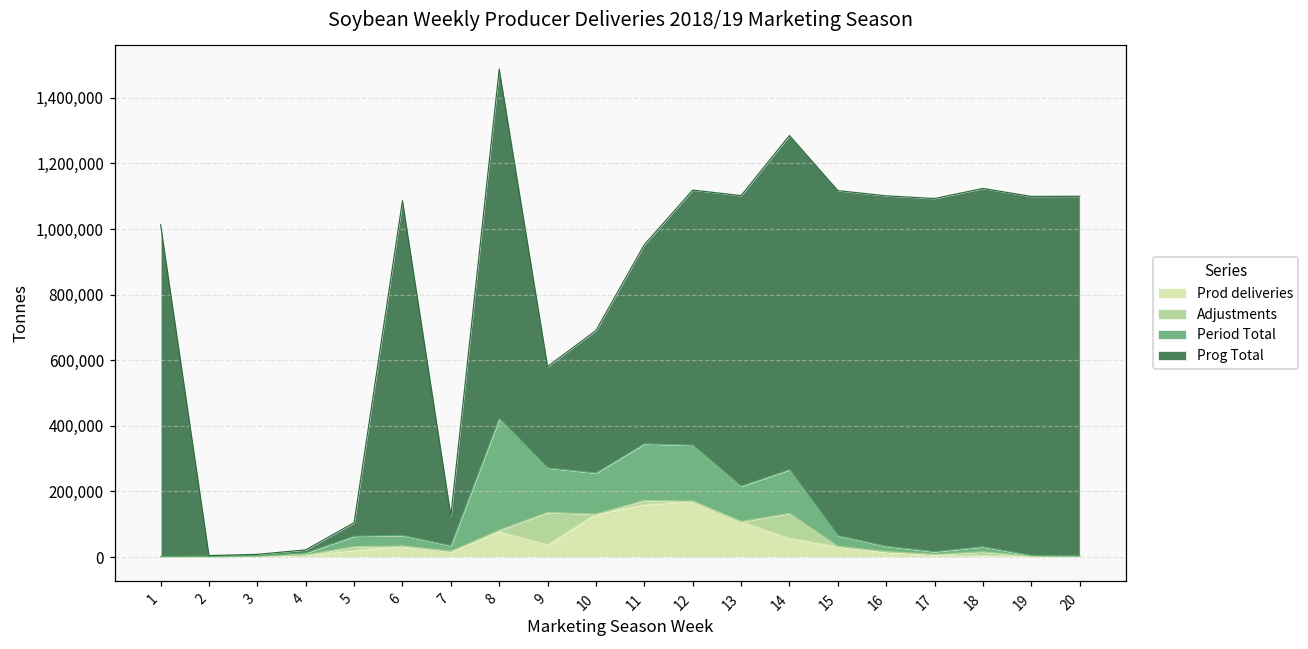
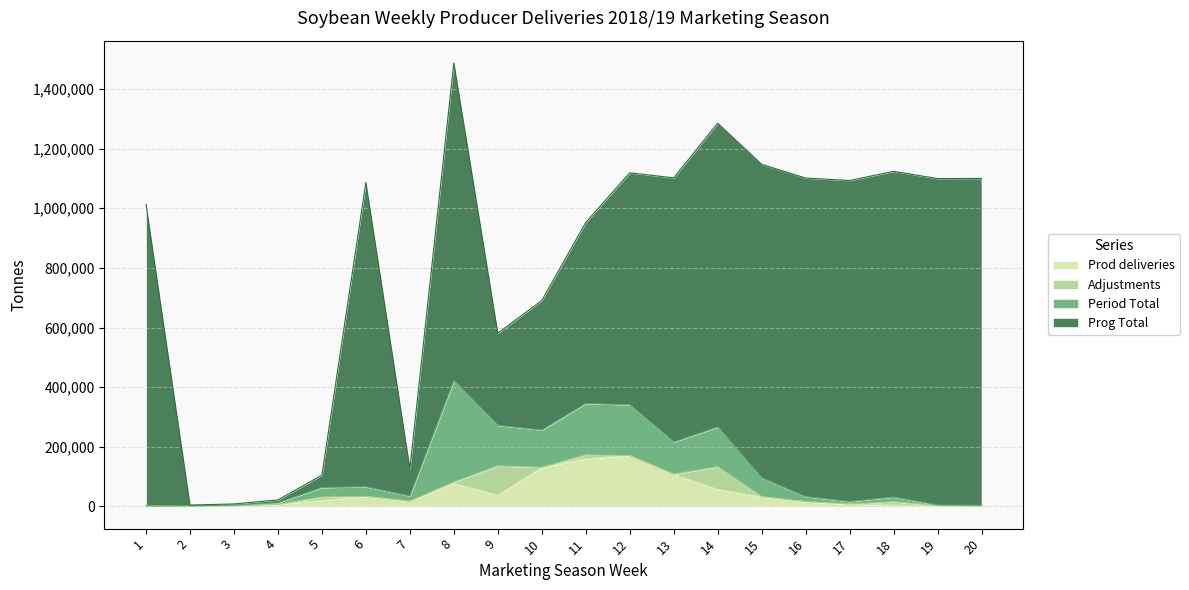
Period Total, 15: 30,000 -> 60,000
